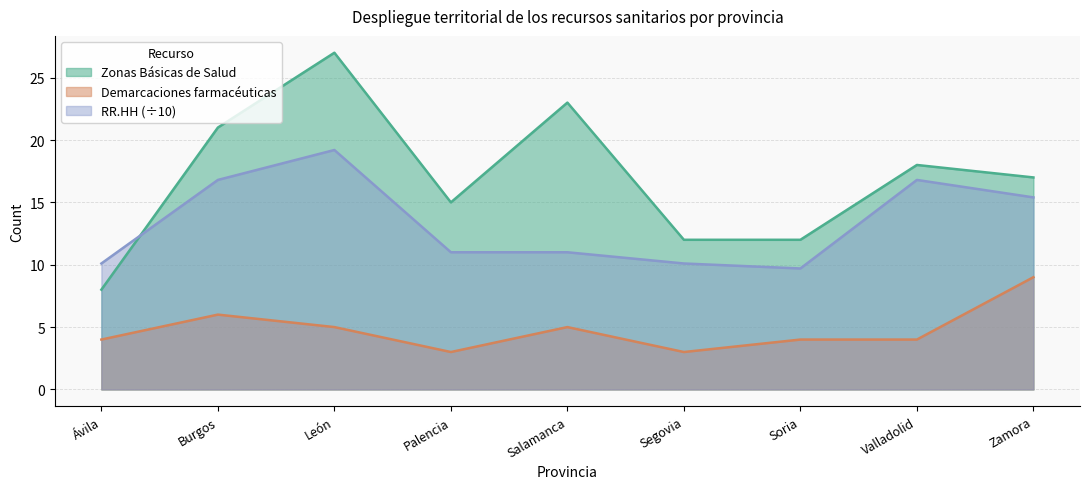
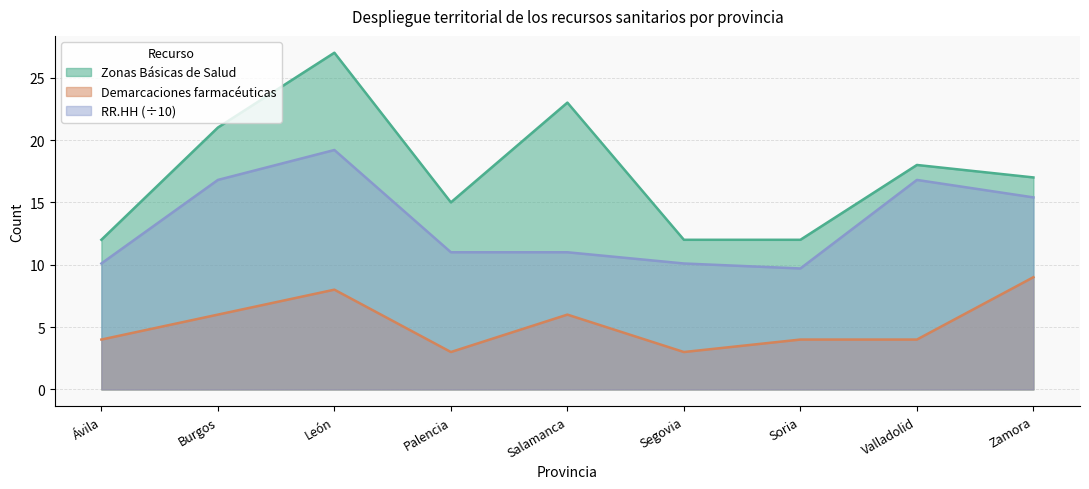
Zonas Básicas de Salud, Ávila: 8 -> 12
Demarcaciones farmacéuticas, León: 5 -> 8
Demarcaciones farmacéuticas, Salamanca: 5 -> 6
